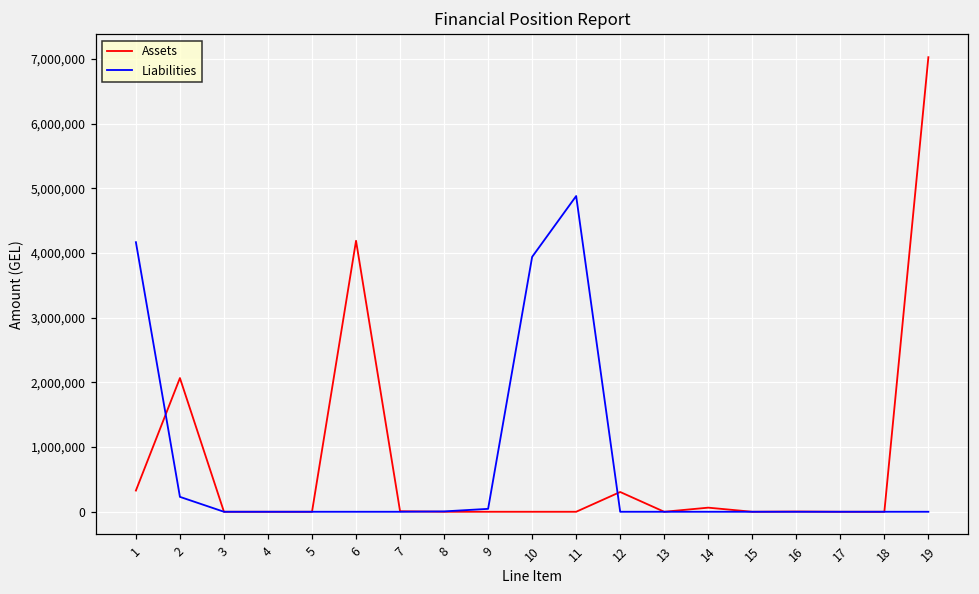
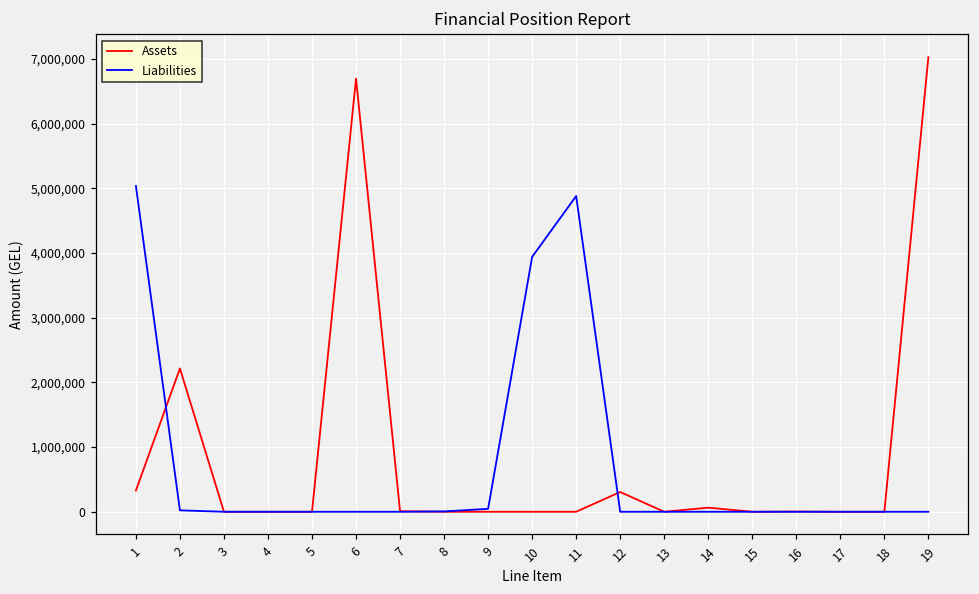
Liabilities, 1: 4,200,000 -> 5,000,000
Assets, 2: 2,100,000 -> 2,200,000
Liabilities, 2: 200,000 -> 0
Assets, 6: 4,200,000 -> 6,700,000
